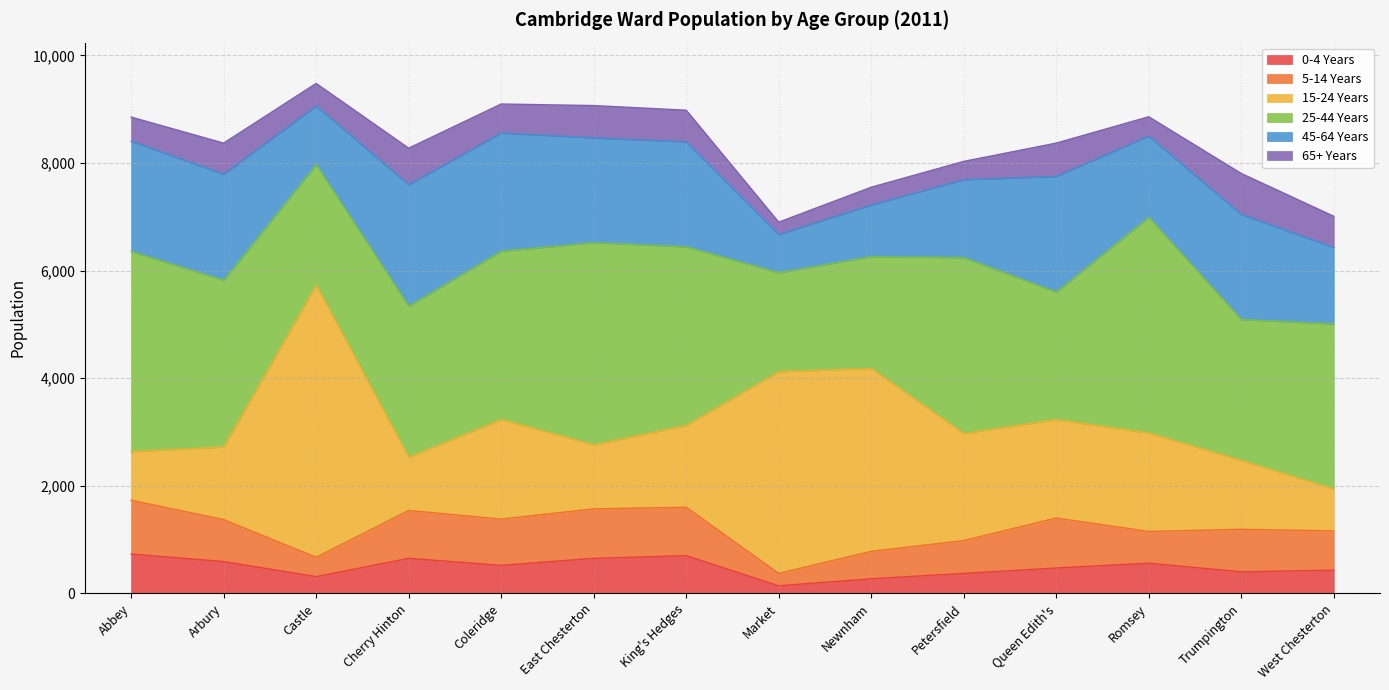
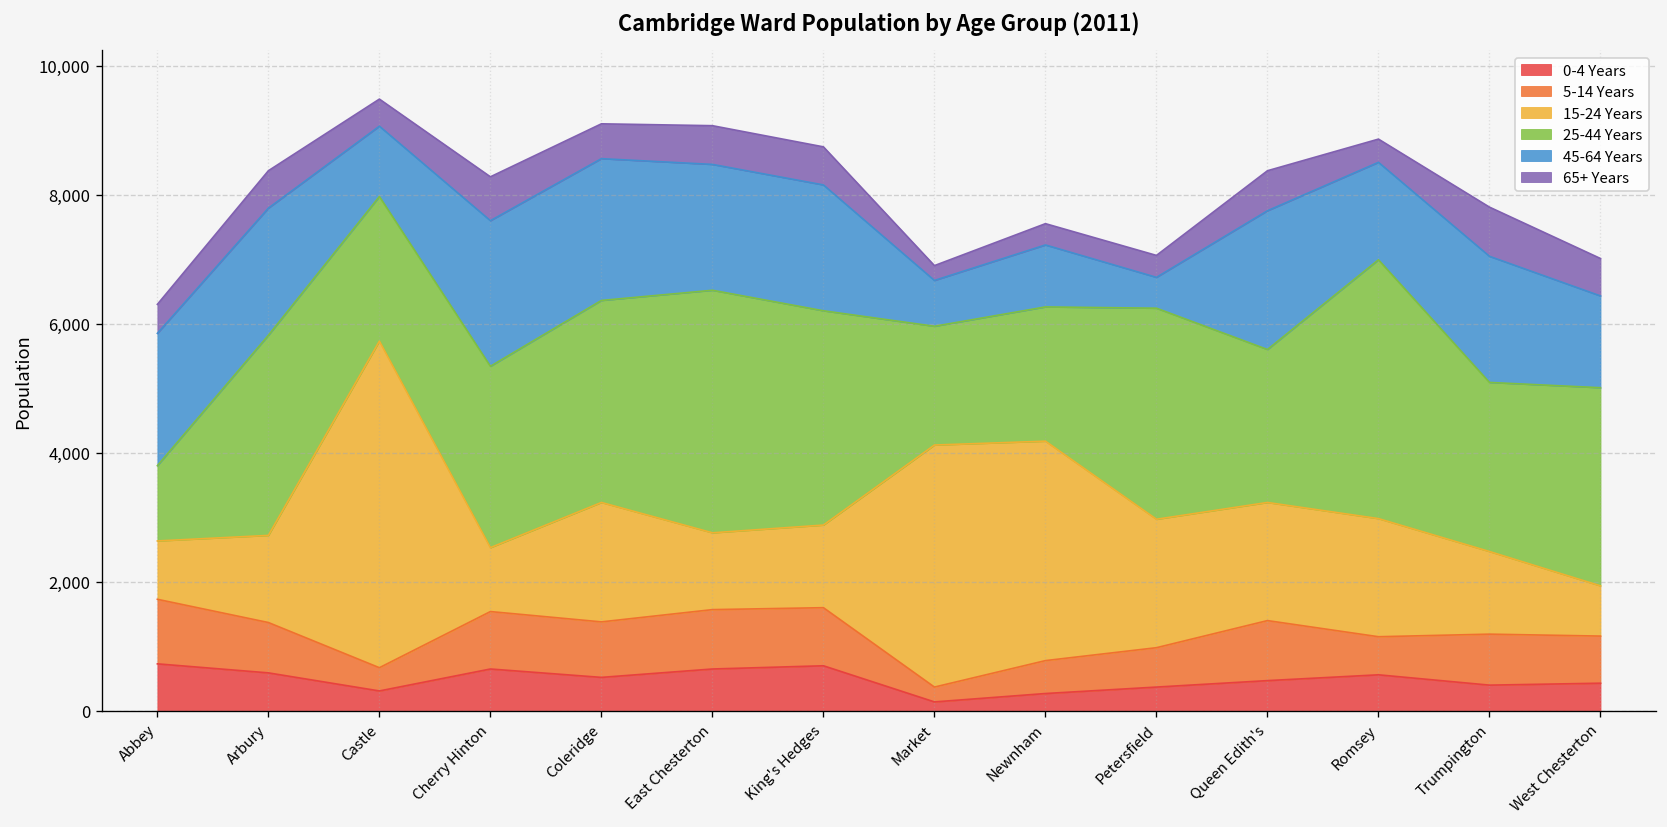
25-44 Years, Abbey: 3,700 -> 1,200
15-24 Years, King's Hedges: 1,500 -> 1,300
45-64 Years, Petersfield: 1,500 -> 500
